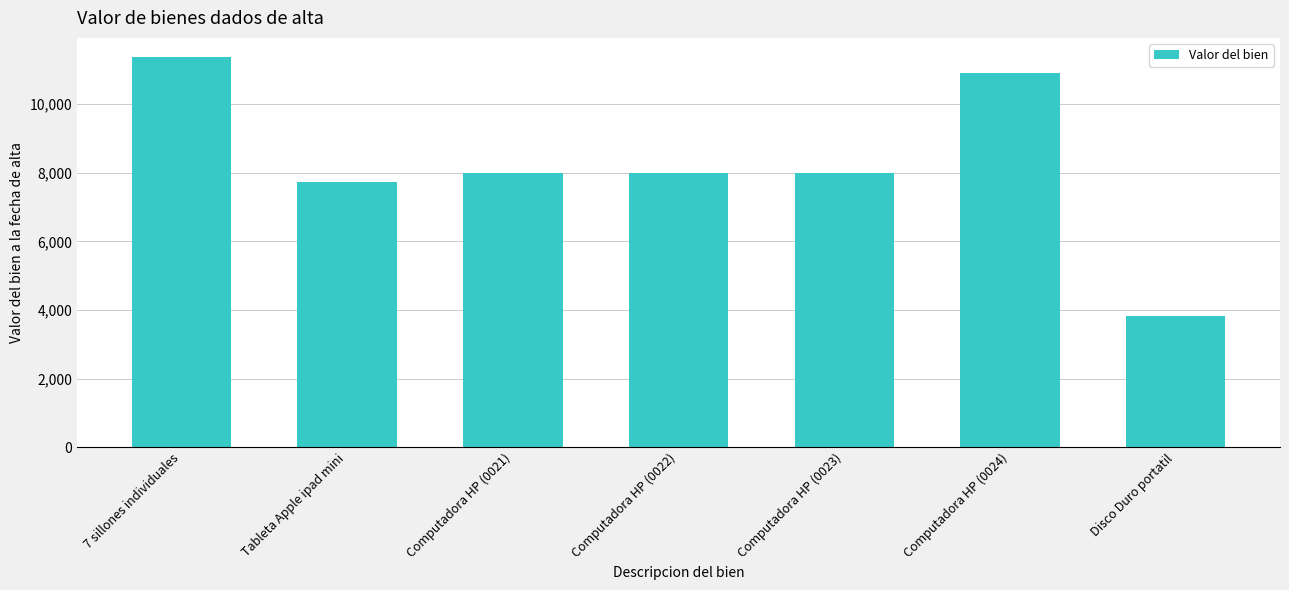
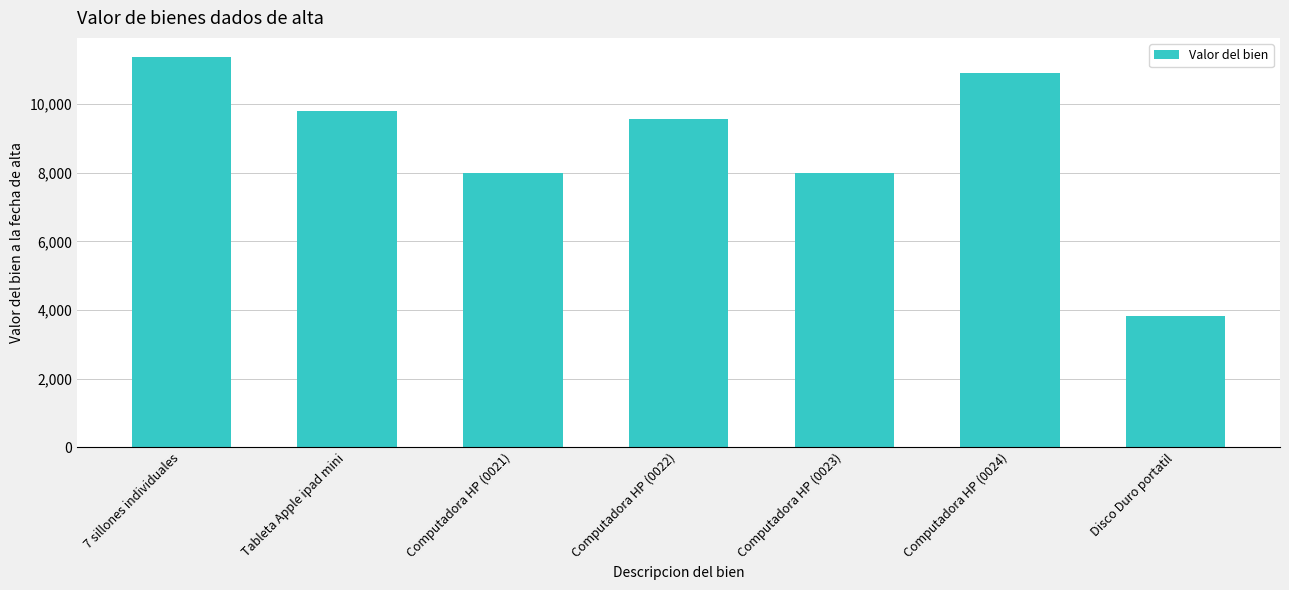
Tableta Apple ipad mini: 7,700 -> 9,800
Computadora HP (0022): 8,000 -> 9,600
